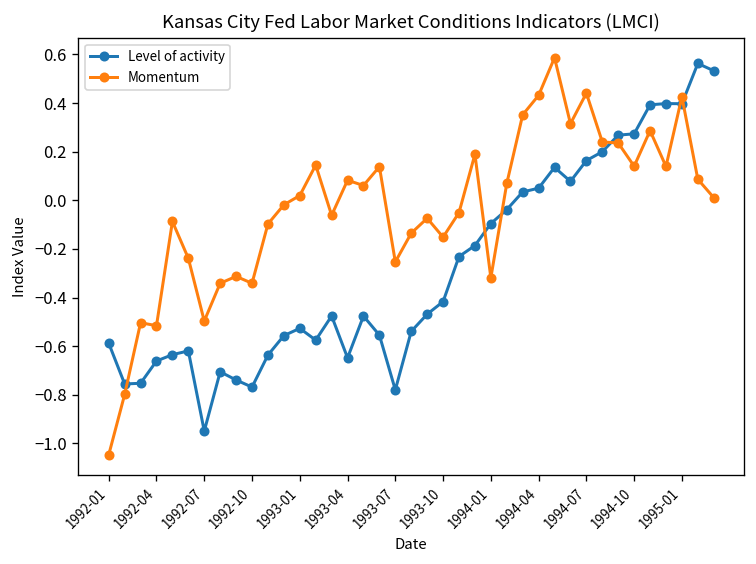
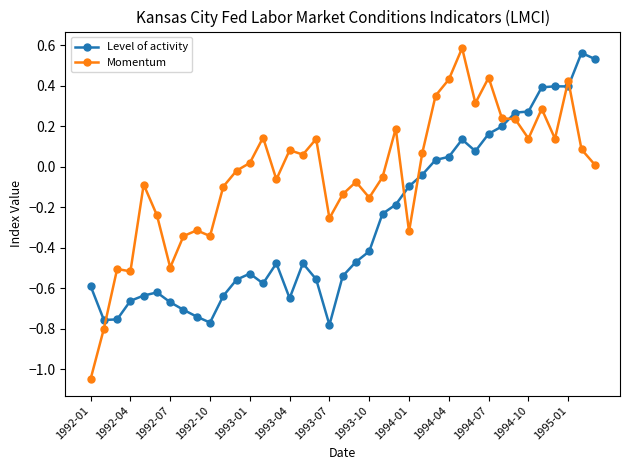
Level of activity, 1992-07: -0.95 -> -0.67
